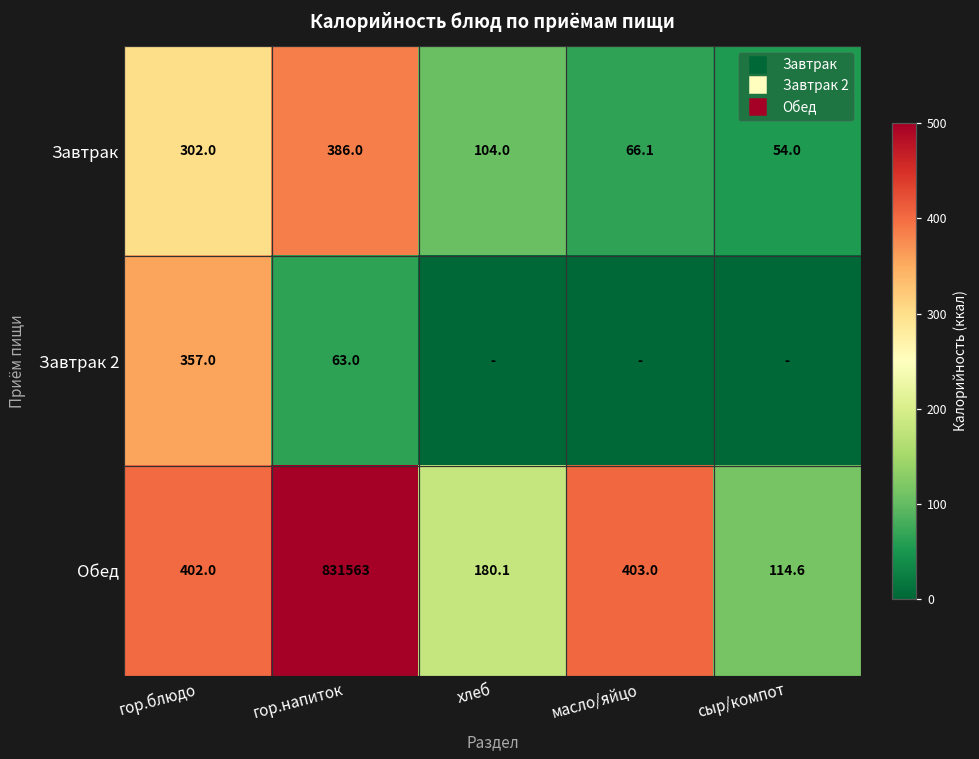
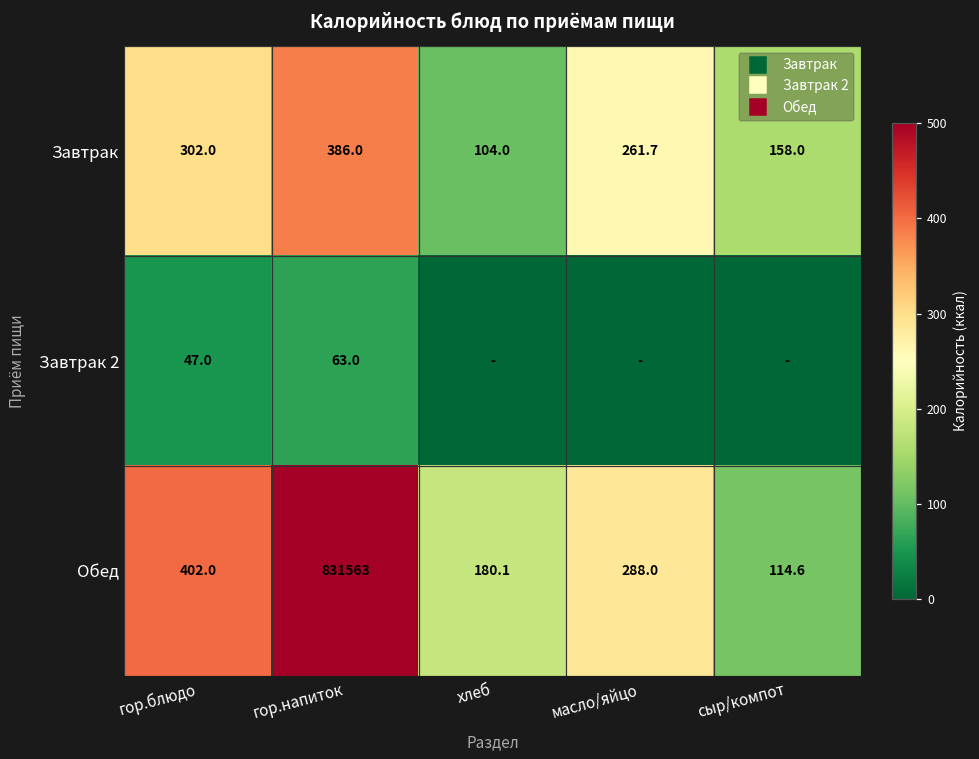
Завтрак, масло/яйцо: 66.1 -> 261.7
Завтрак, сыр/компот: 54.0 -> 158.0
Завтрак 2, гор.блюдо: 357.0 -> 47.0
Обед, масло/яйцо: 403.0 -> 288.0
